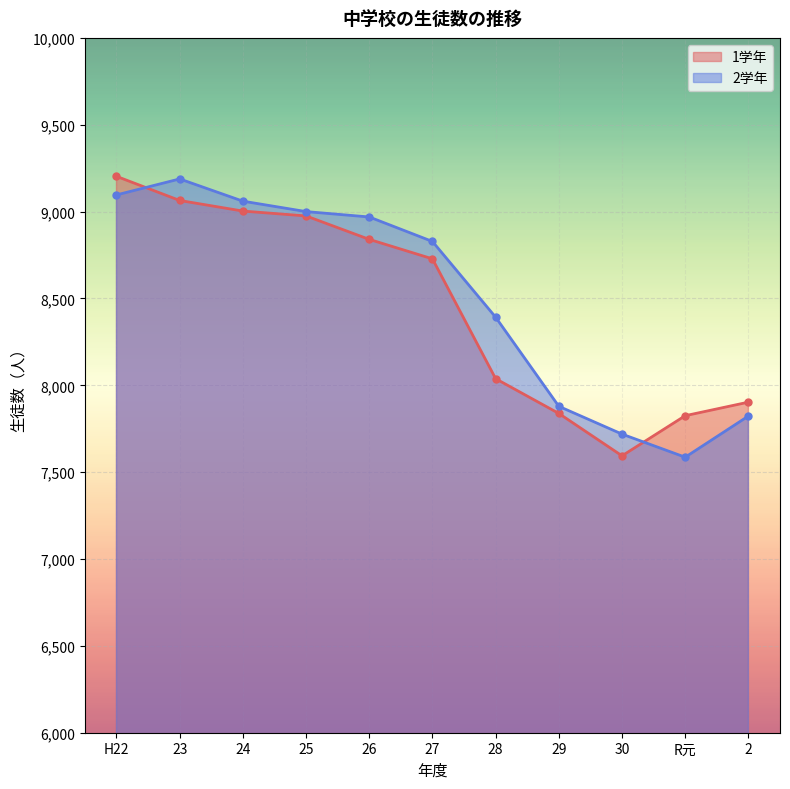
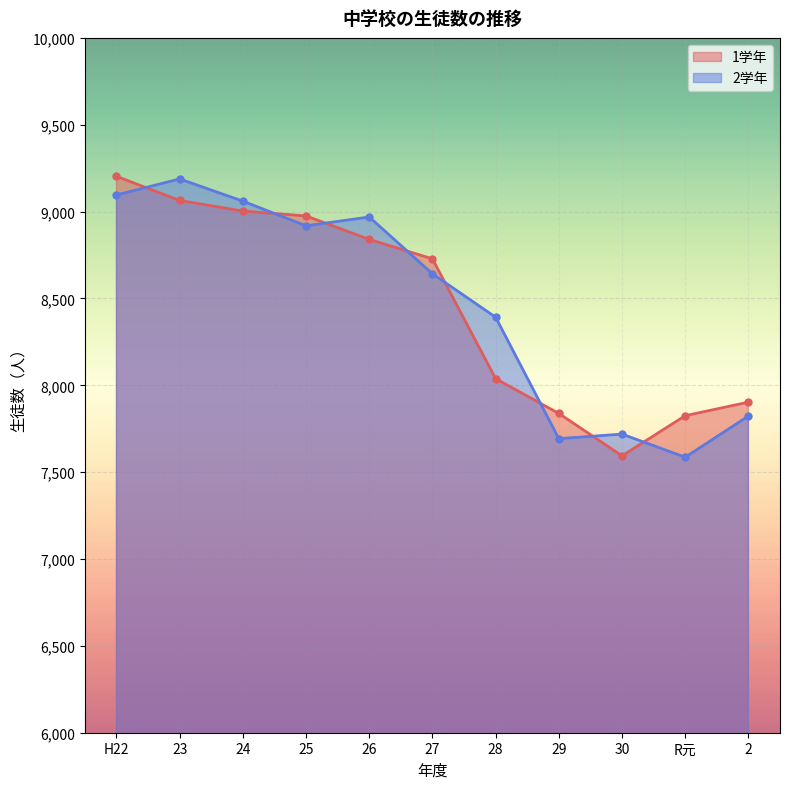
2学年, 25: 9,000 -> 8,920
2学年, 27: 8,830 -> 8,640
2学年, 29: 7,880 -> 7,690
